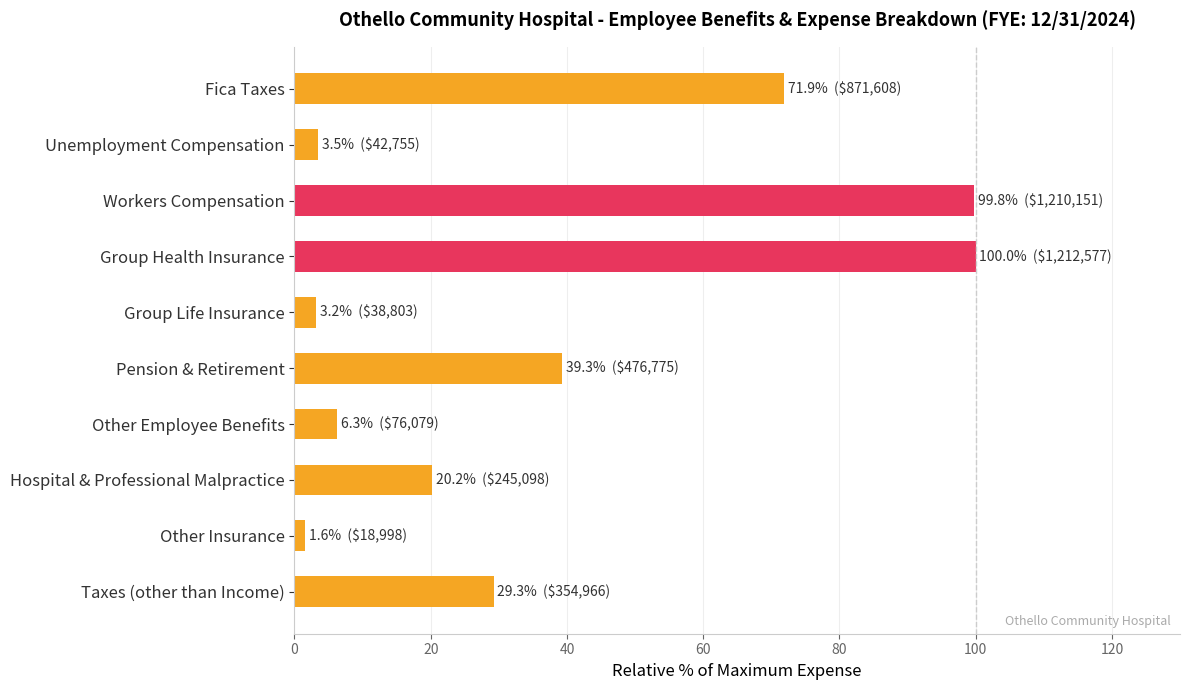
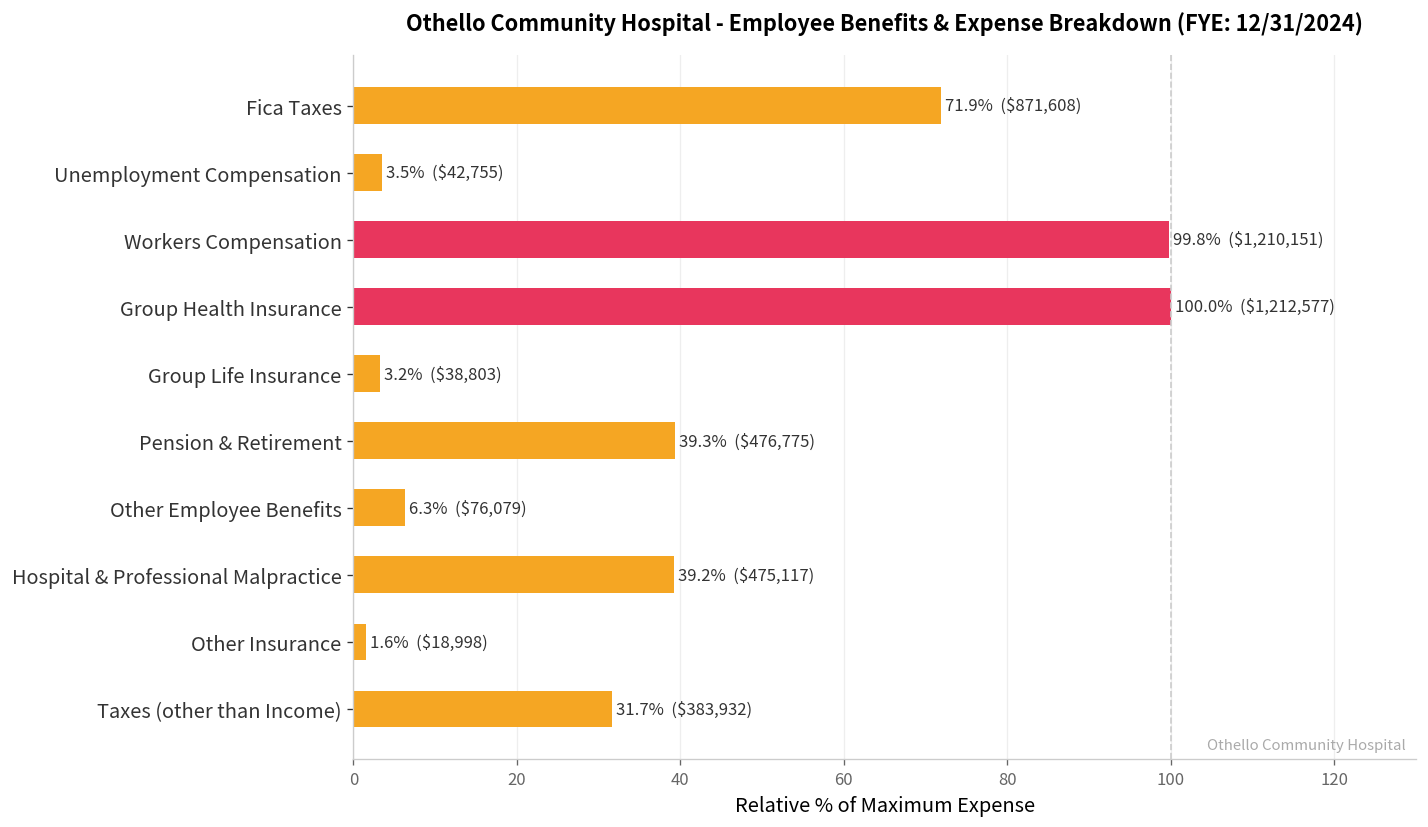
Hospital & Professional Malpractice: 20.2% ($245,098) -> 39.2% ($475,117)
Taxes (other than Income): 29.3% ($354,966) -> 31.7% ($383,932)
